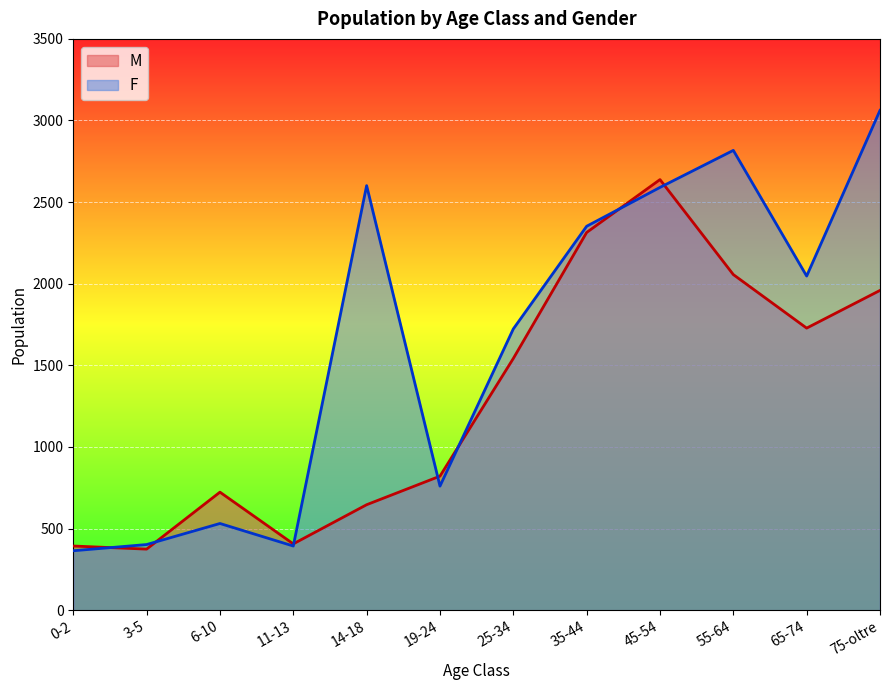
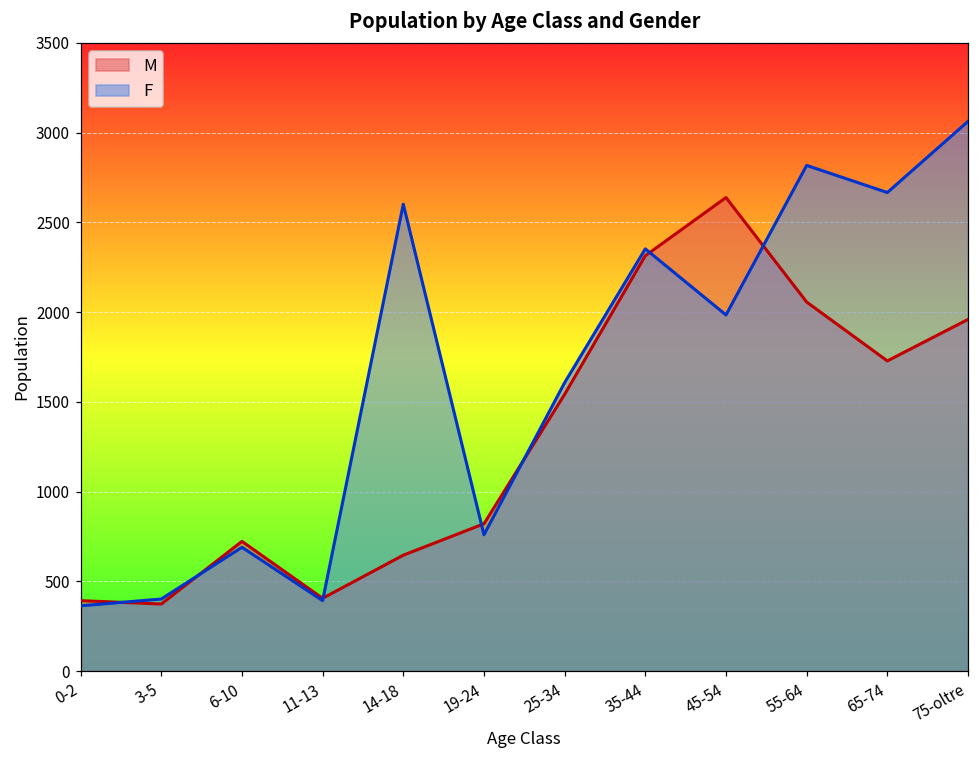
F, 6-10: 530 -> 690
F, 25-34: 1720 -> 1610
F, 45-54: 2590 -> 1980
F, 65-74: 2050 -> 2670
